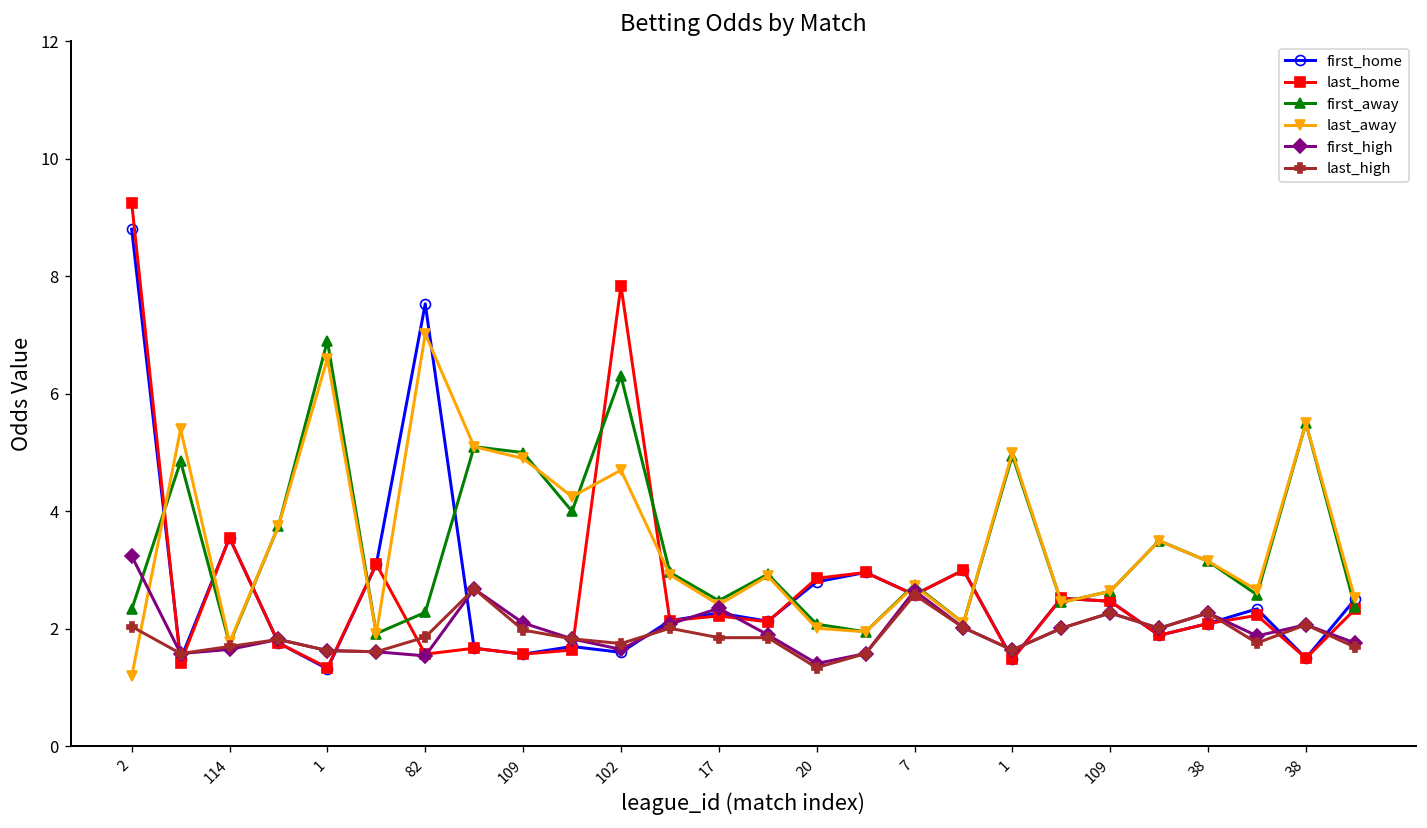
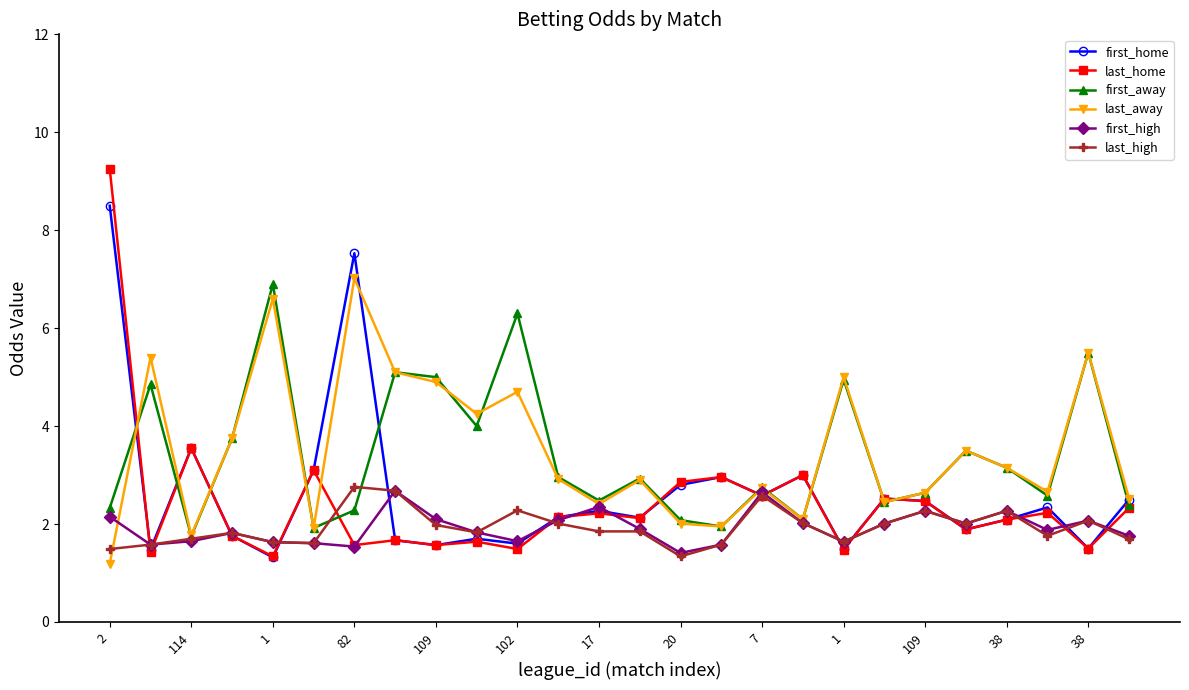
first_home, 2: 8.8 -> 8.5
first_high, 2: 3.2 -> 2.2
last_high, 2: 2.0 -> 1.5
last_high, 82: 1.9 -> 2.8
last_home, 102: 7.8 -> 1.5
last_high, 102: 1.8 -> 2.3
